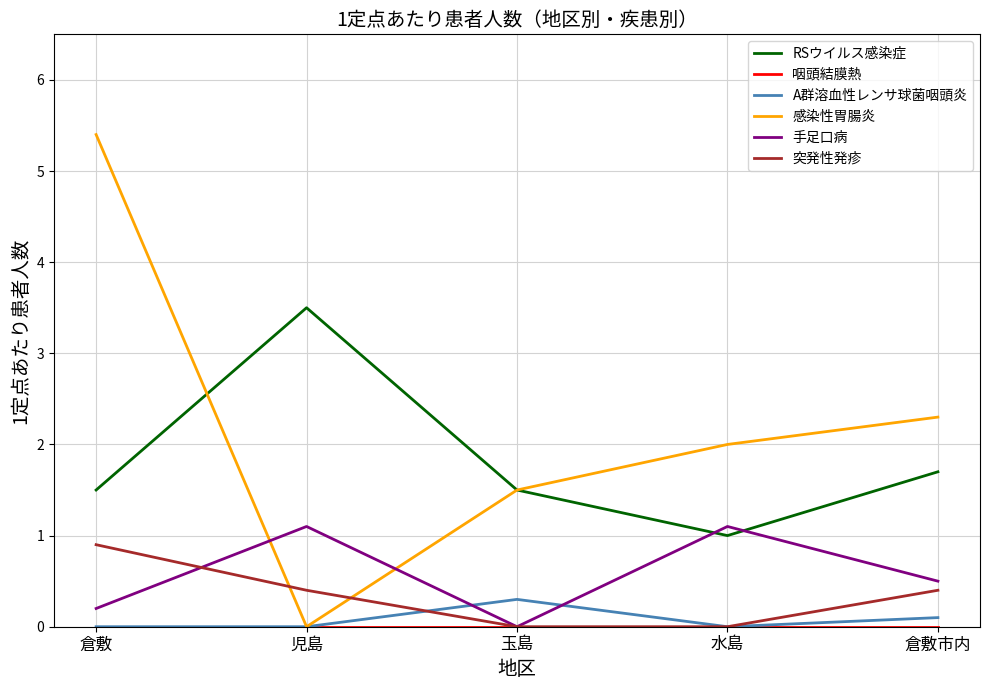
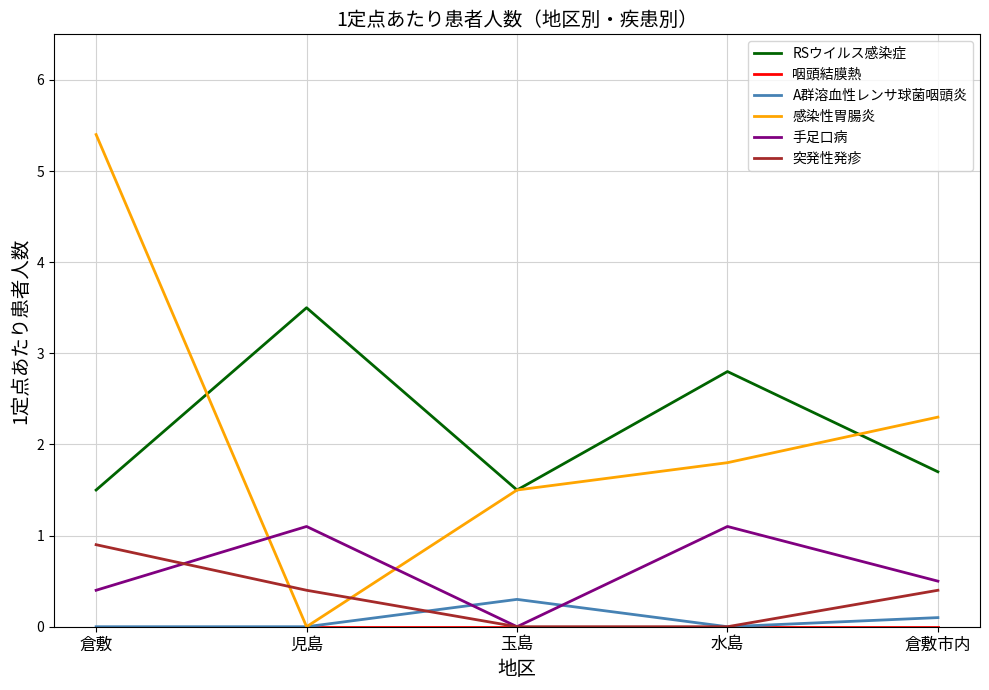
手足口病, 倉敷: 0.2 -> 0.4
RSウイルス感染症, 水島: 1.0 -> 2.8
感染性胃腸炎, 水島: 2.0 -> 1.8
